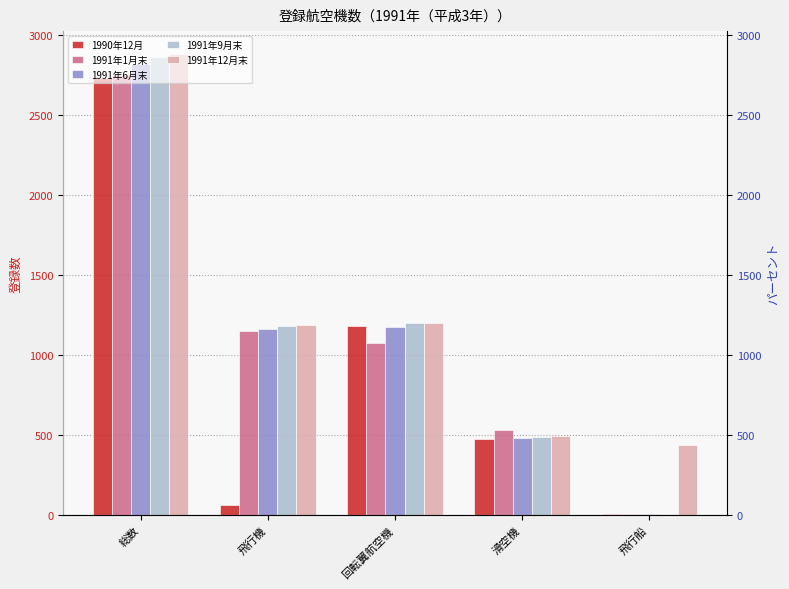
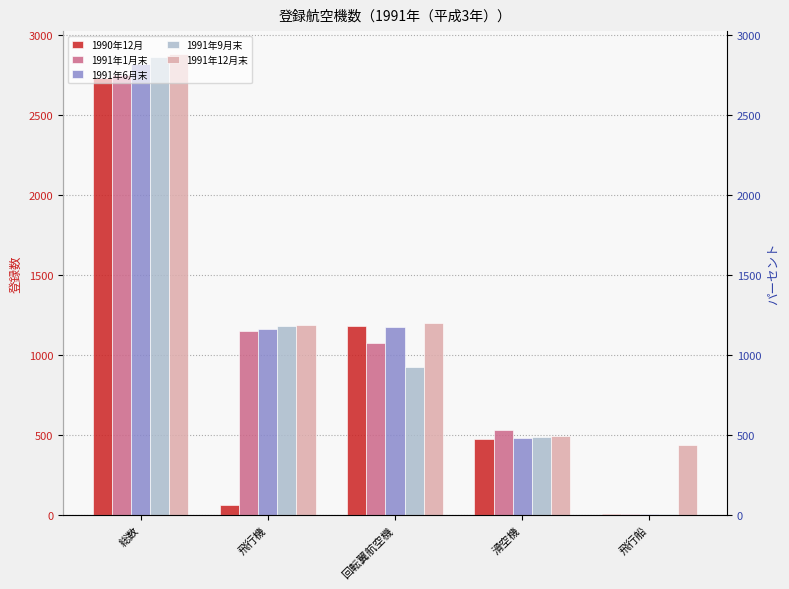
1991年9月末, 回転翼航空機: 1200 -> 920
